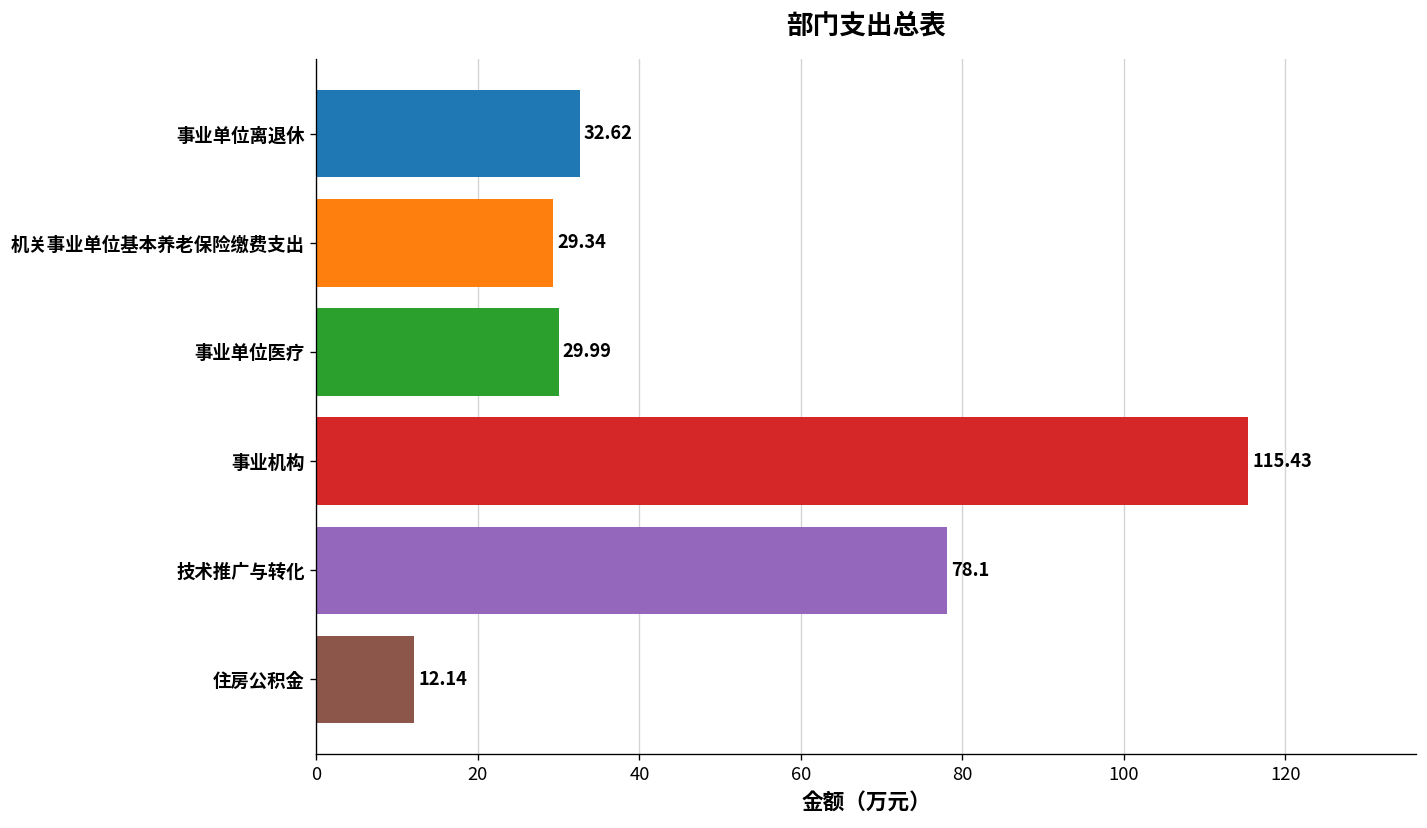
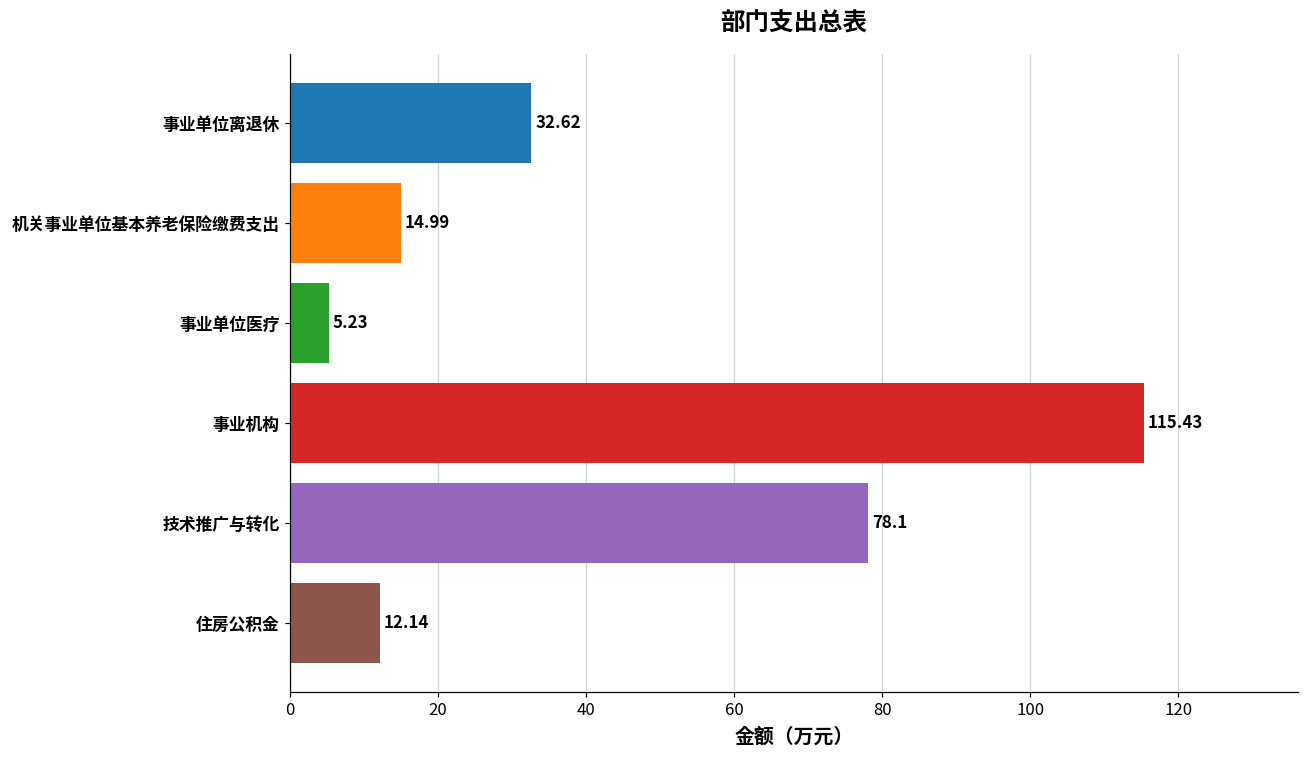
机关事业单位基本养老保险缴费支出: 29.34 -> 14.99
事业单位医疗: 29.99 -> 5.23
